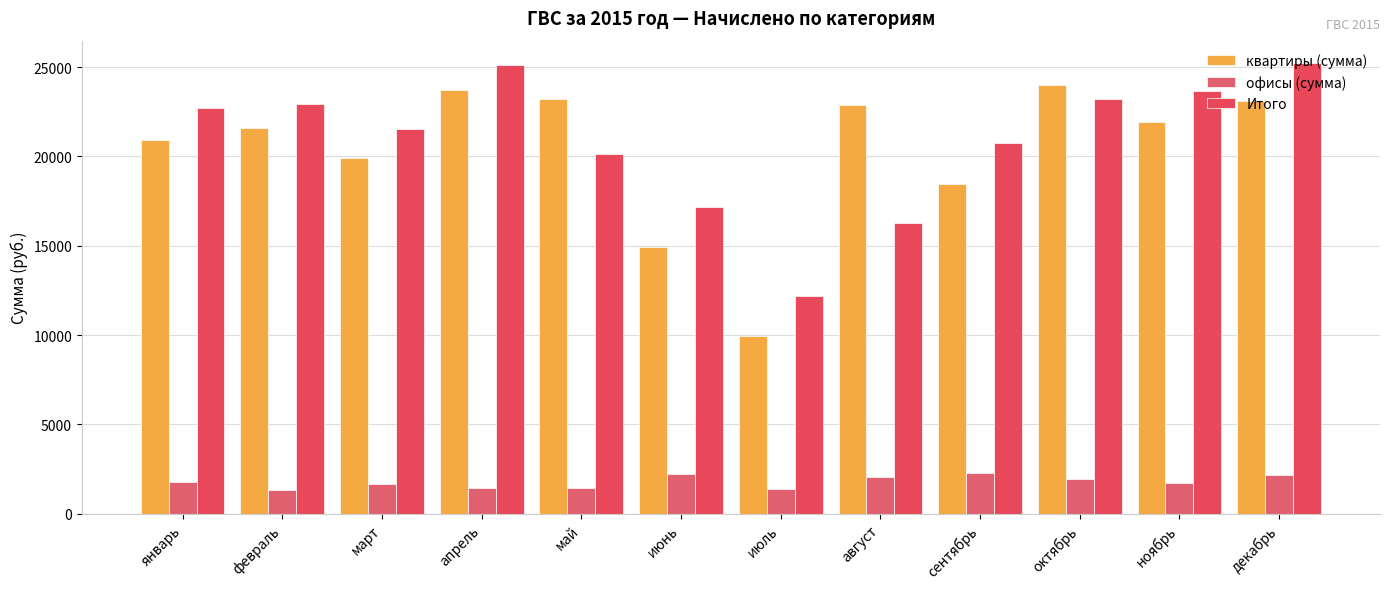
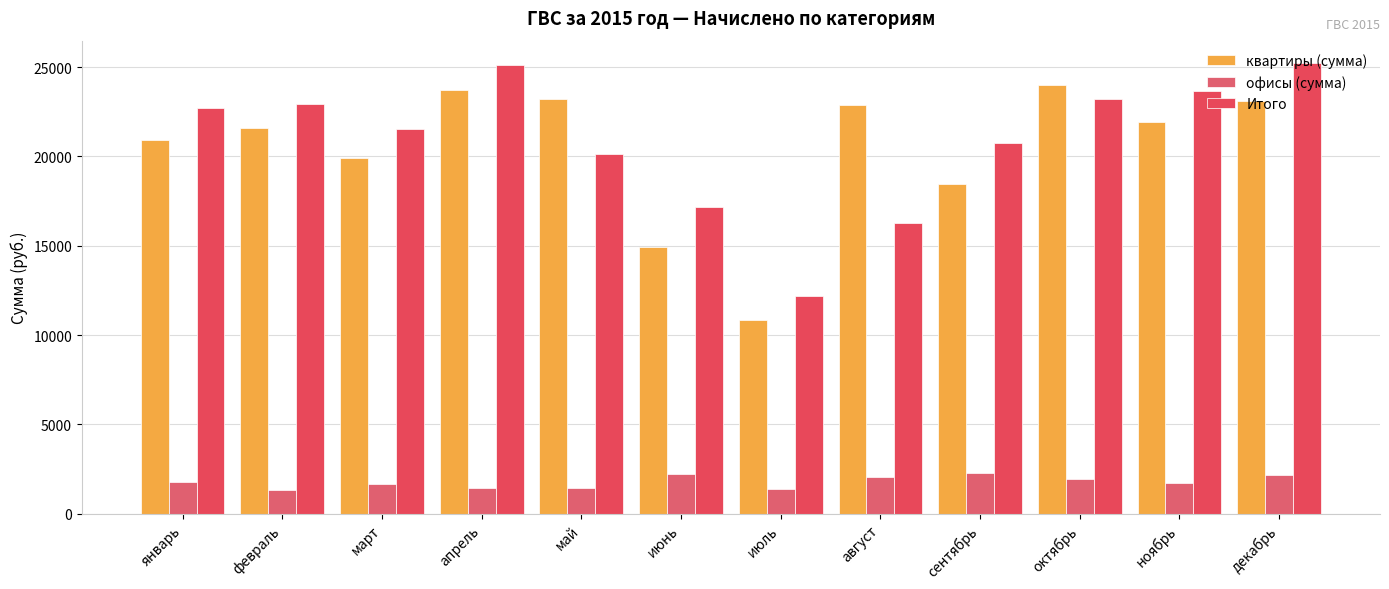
квартиры (сумма), июль: 10000 -> 10800
